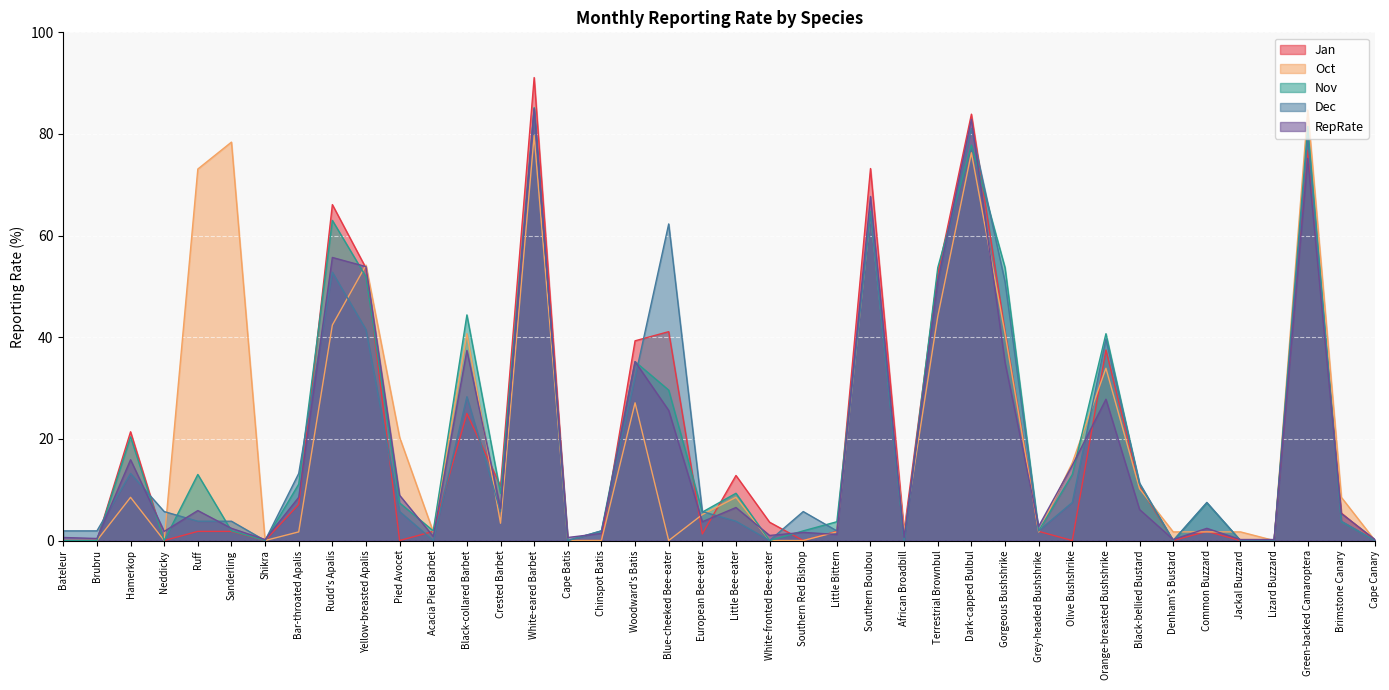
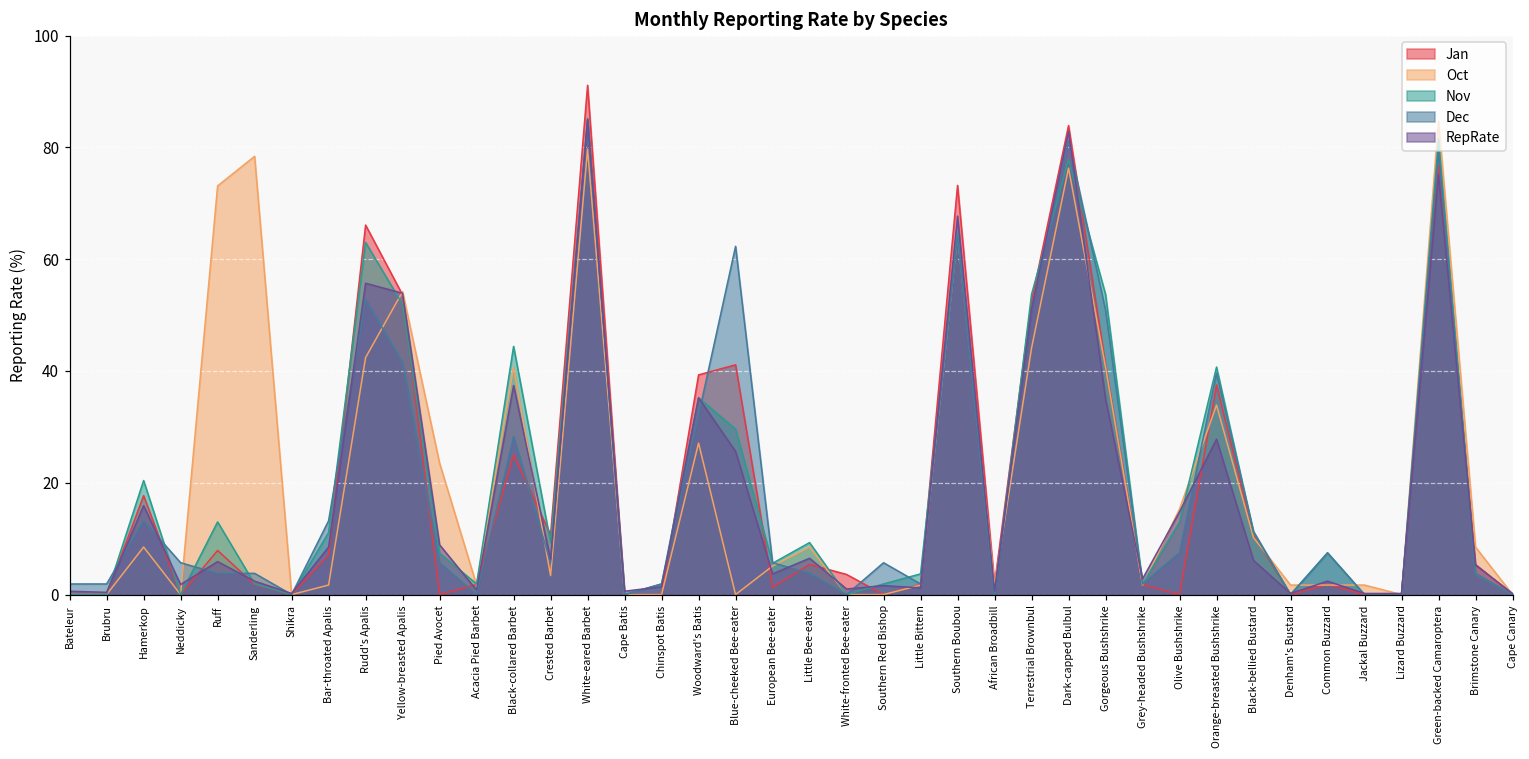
Jan, Hamerkop: 21 -> 18
Jan, Ruff: 2 -> 8
Oct, Pied Avocet: 20 -> 24
Jan, Little Bee-eater: 13 -> 5
